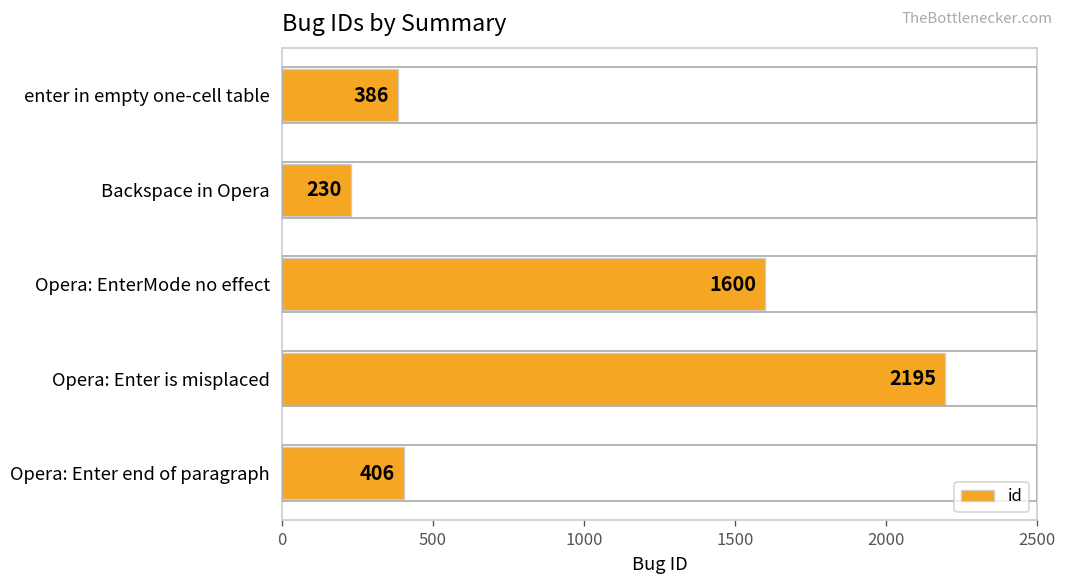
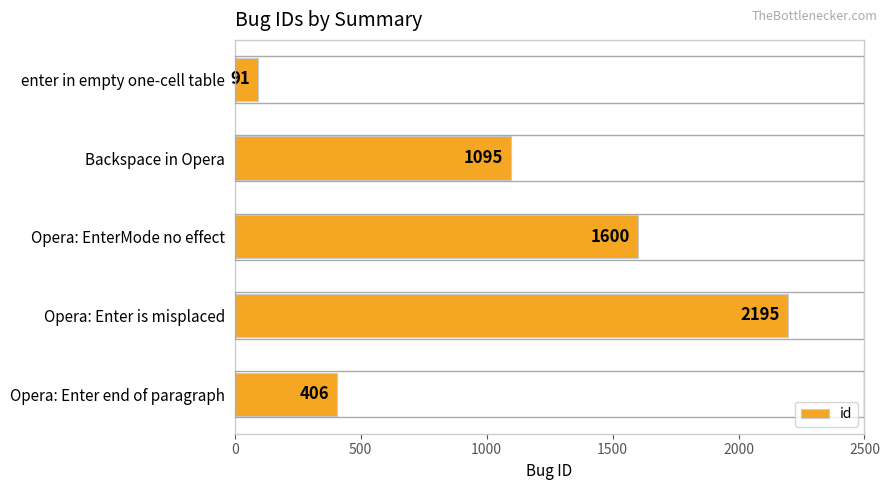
enter in empty one-cell table: 386 -> 91
Backspace in Opera: 230 -> 1095
